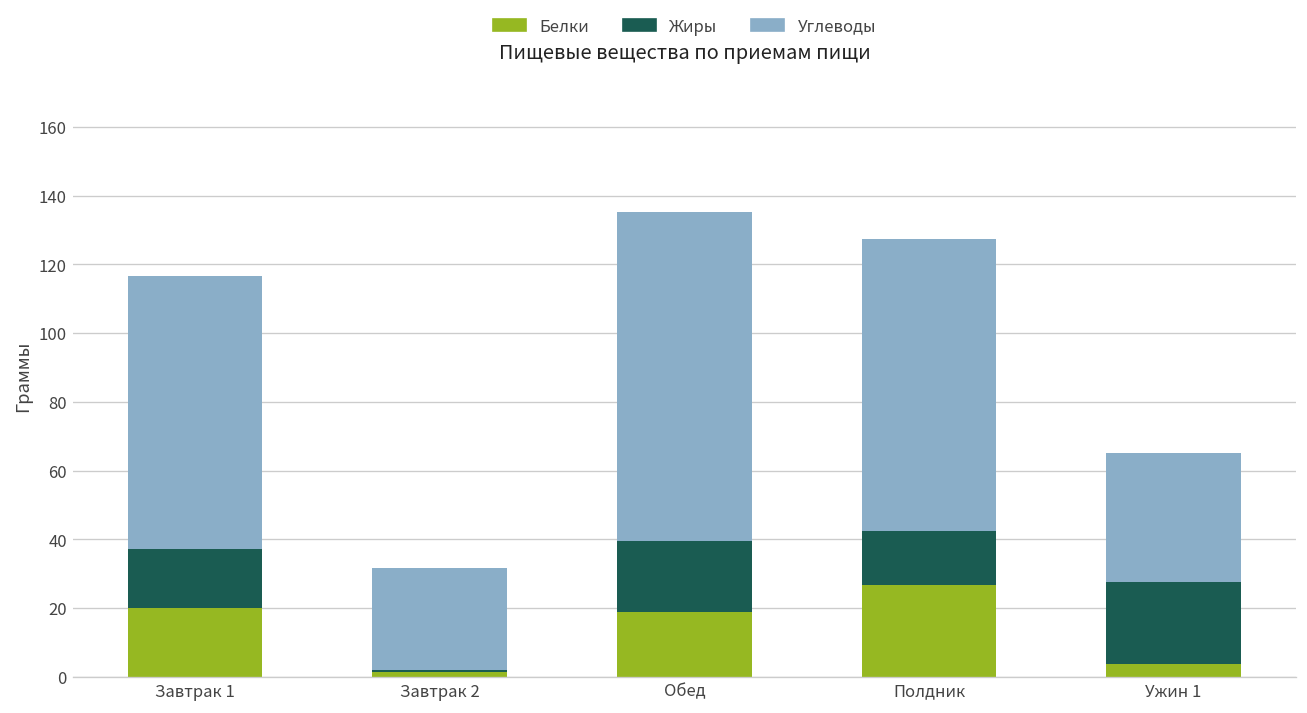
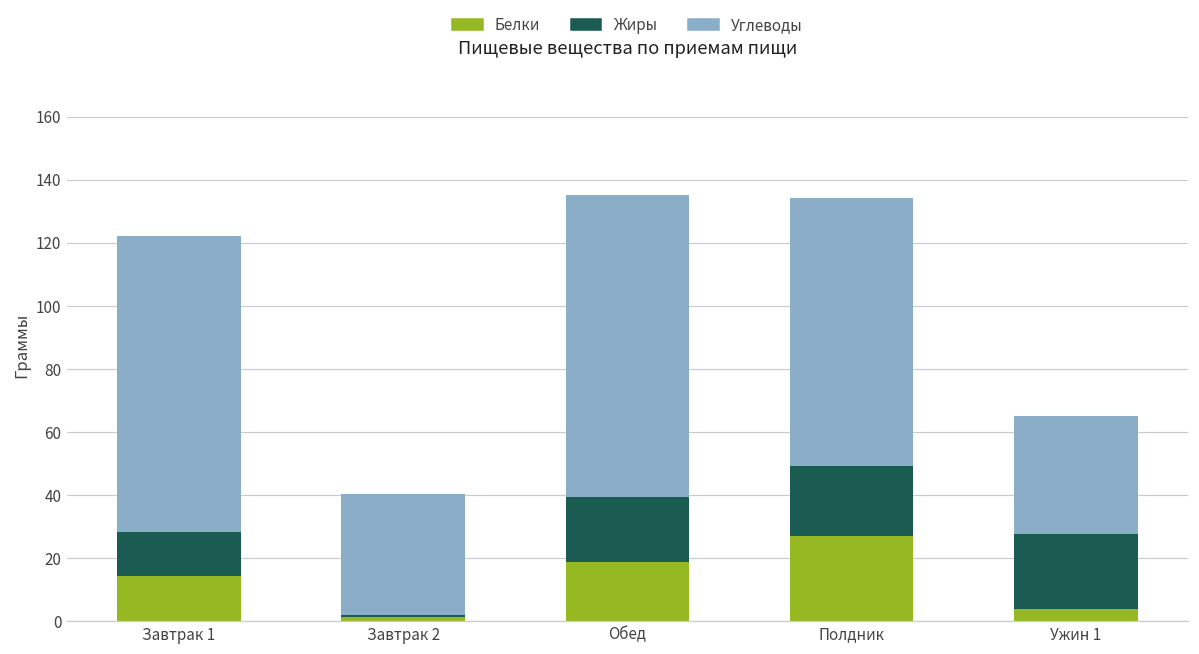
Белки, Завтрак 1: 20 -> 14
Жиры, Завтрак 1: 17 -> 14
Углеводы, Завтрак 1: 79 -> 94
Углеводы, Завтрак 2: 30 -> 38
Жиры, Полдник: 16 -> 22
